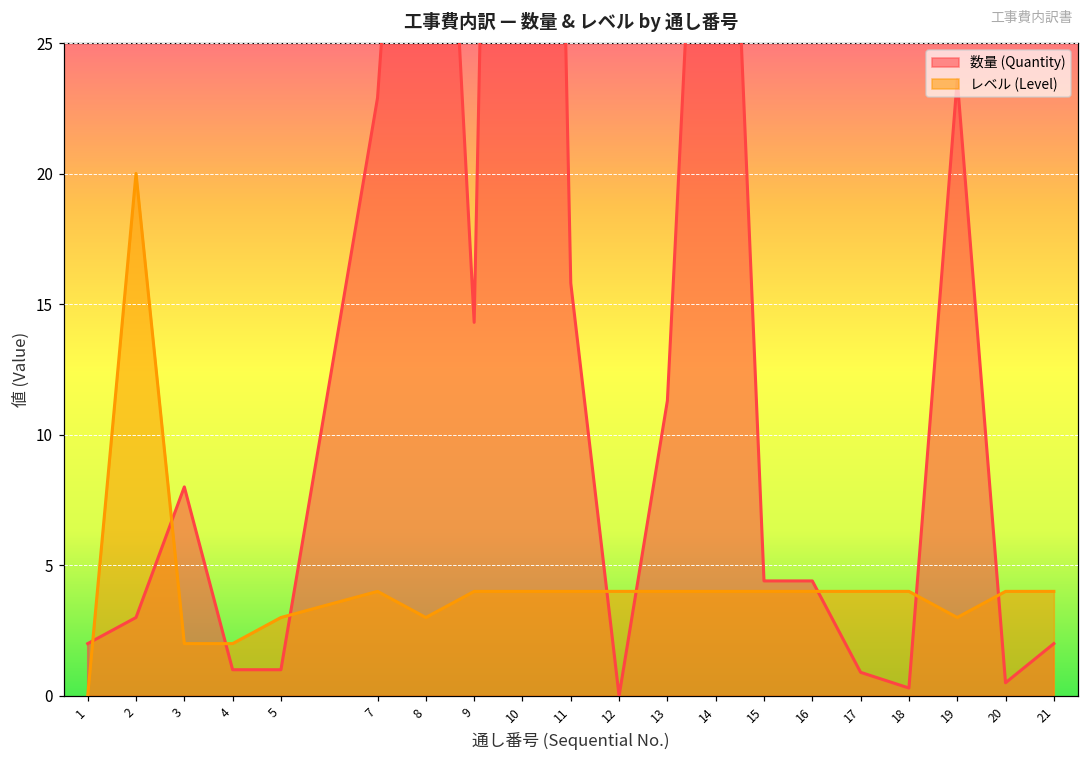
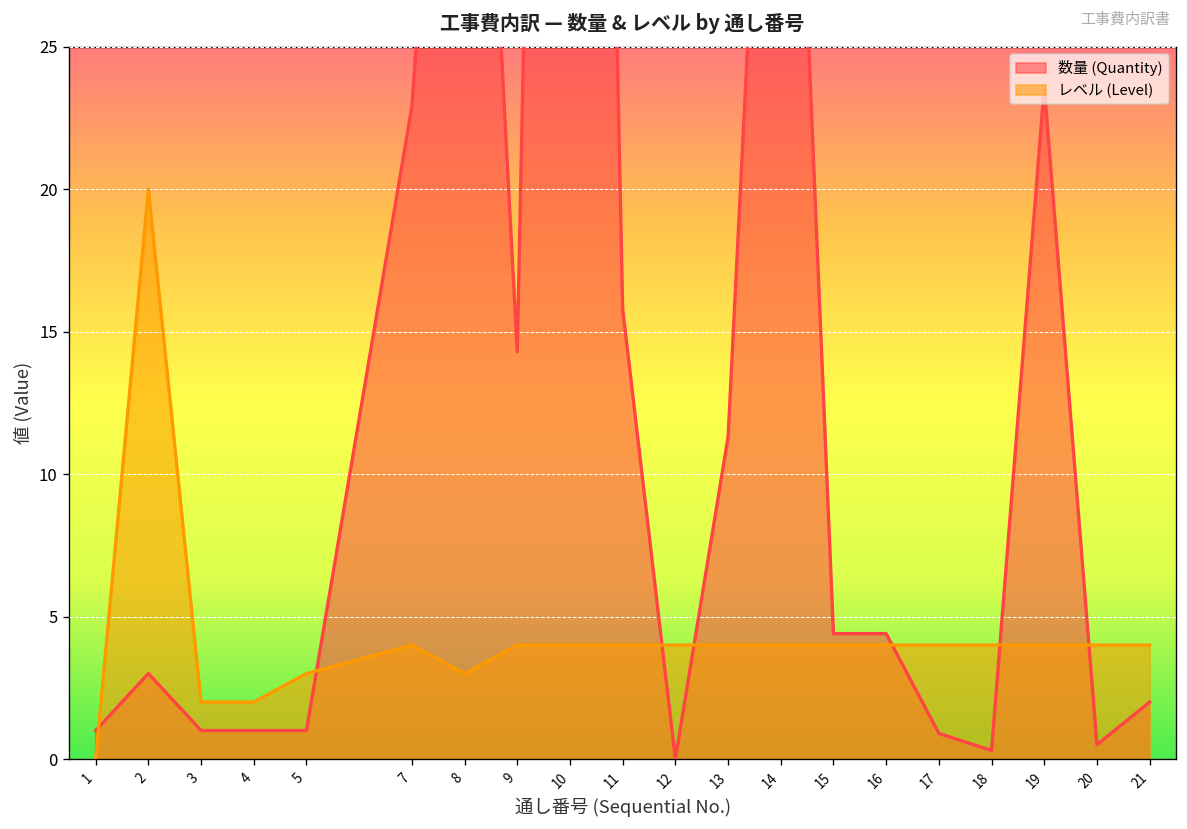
数量 (Quantity), 1: 2 -> 1
数量 (Quantity), 3: 8 -> 1
レベル (Level), 19: 3 -> 4
